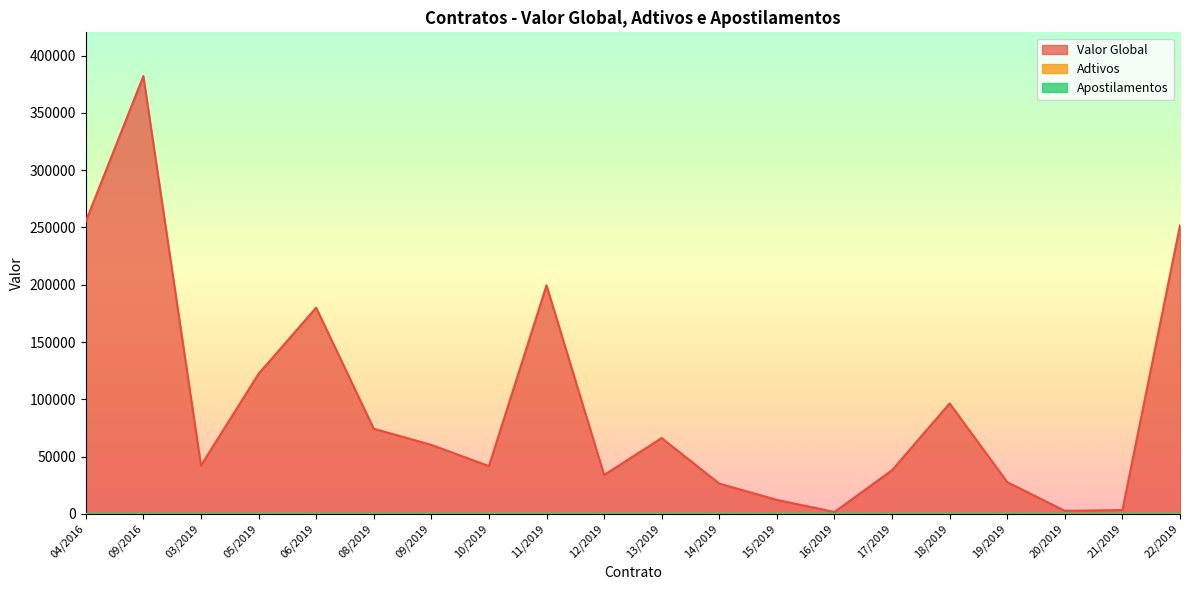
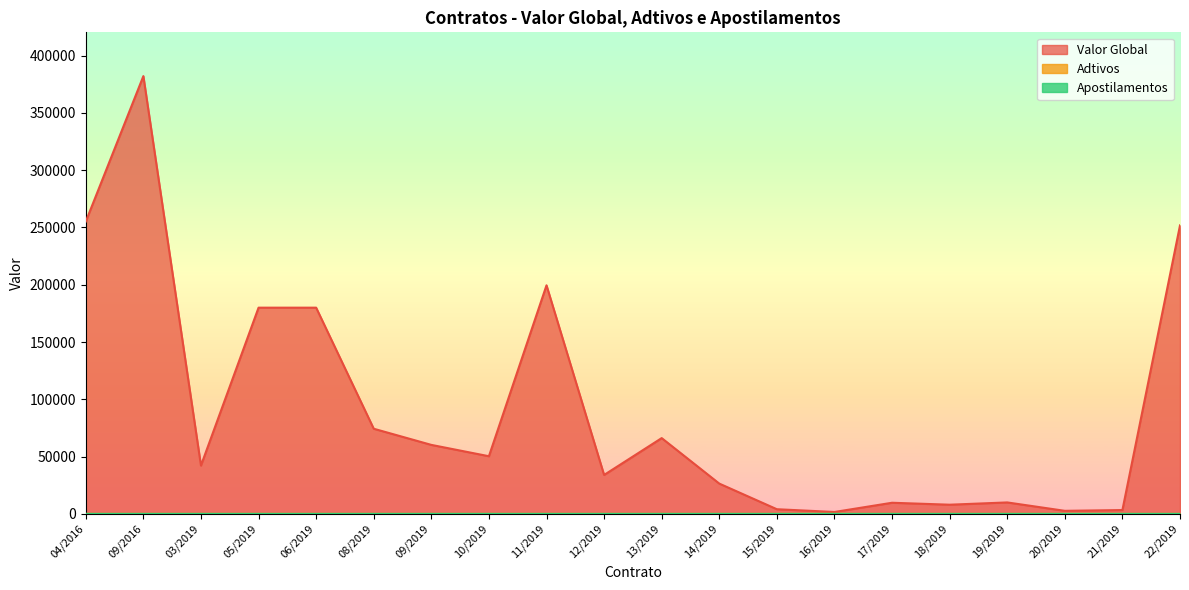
Valor Global, 05/2019: 122000 -> 180000
Valor Global, 10/2019: 42000 -> 50000
Valor Global, 15/2019: 12000 -> 4000
Valor Global, 17/2019: 38000 -> 10000
Valor Global, 18/2019: 96000 -> 8000
Valor Global, 19/2019: 28000 -> 10000
